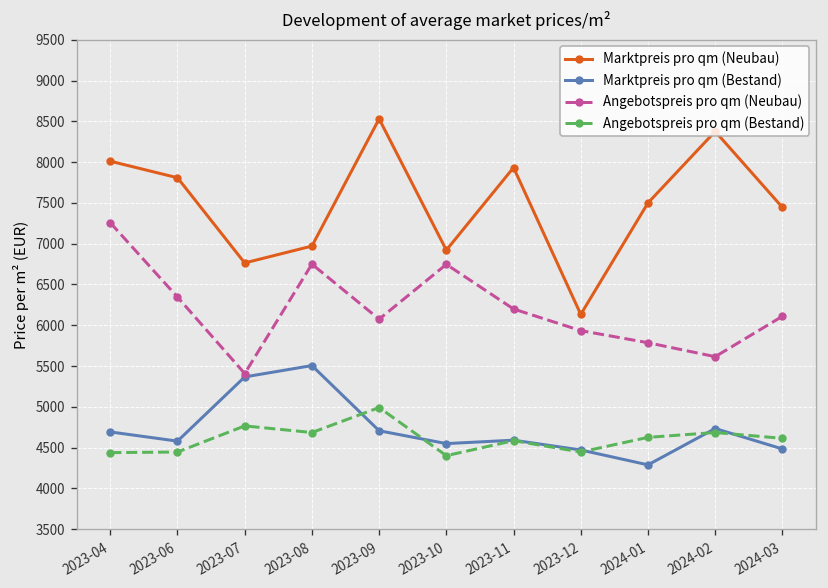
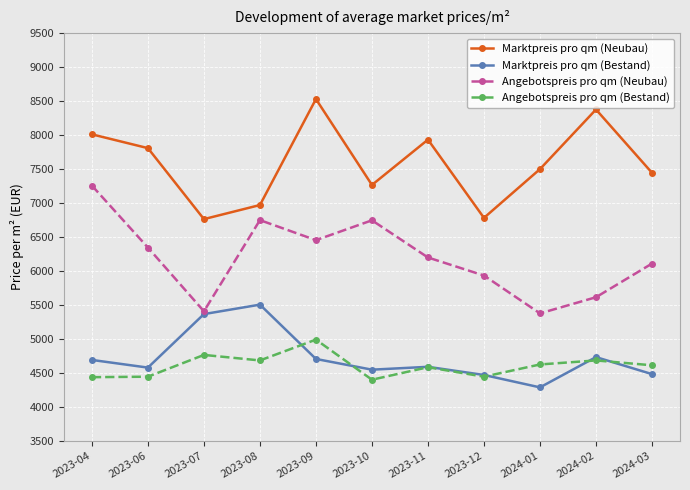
Angebotspreis pro qm (Neubau), 2023-09: 6100 -> 6500
Marktpreis pro qm (Neubau), 2023-10: 6900 -> 7300
Marktpreis pro qm (Neubau), 2023-12: 6100 -> 6800
Angebotspreis pro qm (Neubau), 2024-01: 5800 -> 5400
